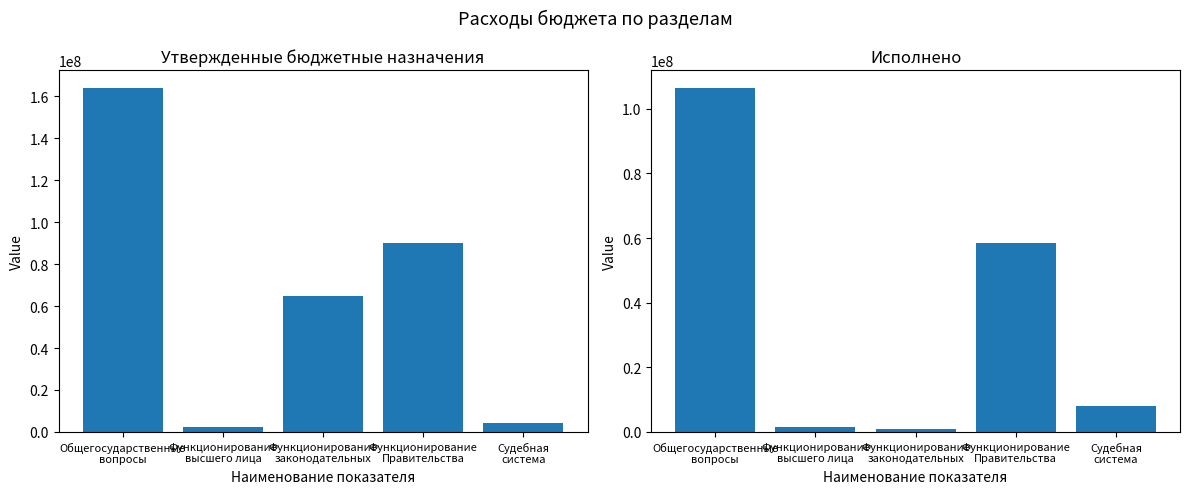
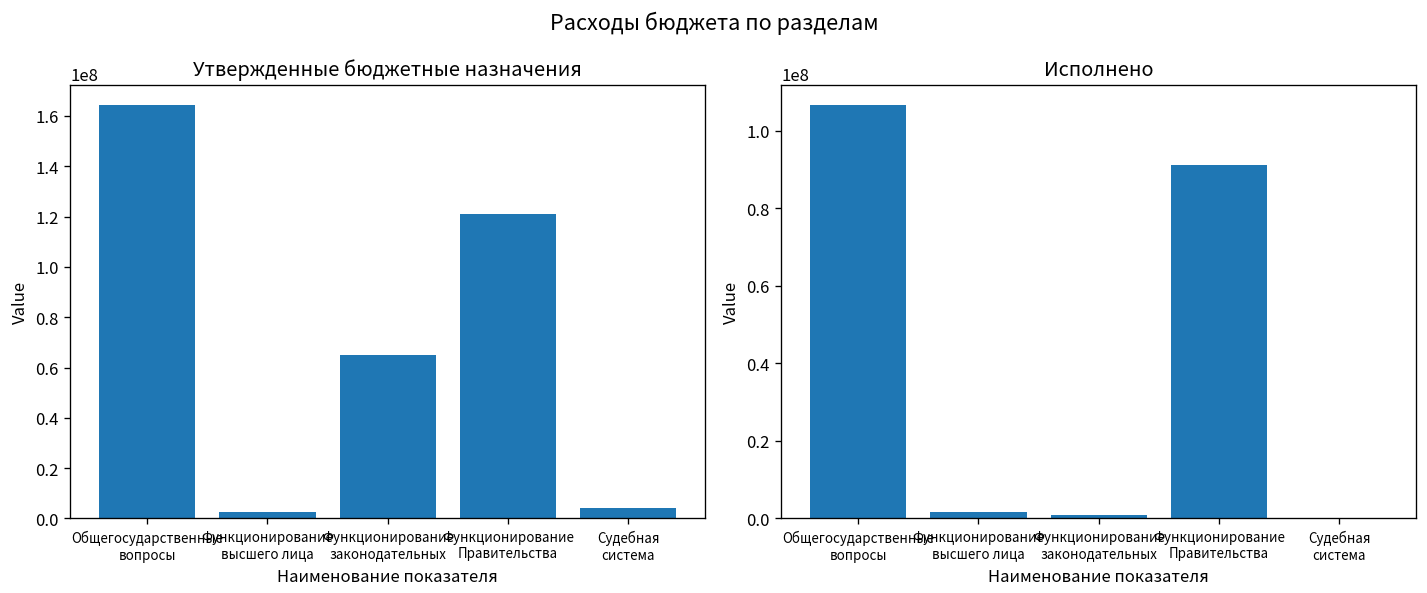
Утвержденные бюджетные назначения, Функционирование Правительства: 90000000 -> 121000000
Исполнено, Функционирование Правительства: 58000000 -> 91000000
Исполнено, Судебная система: 8000000 -> 0
